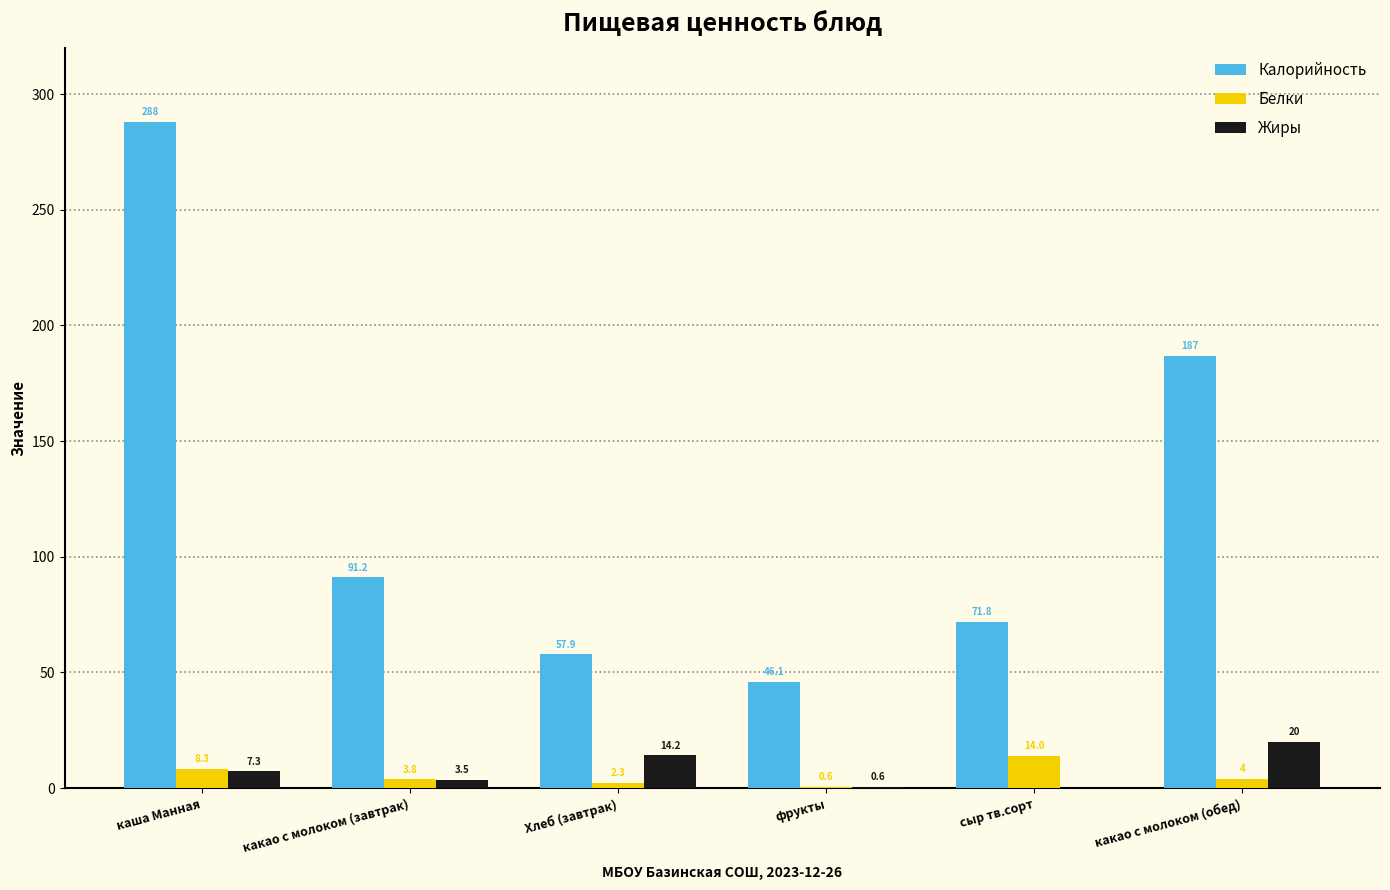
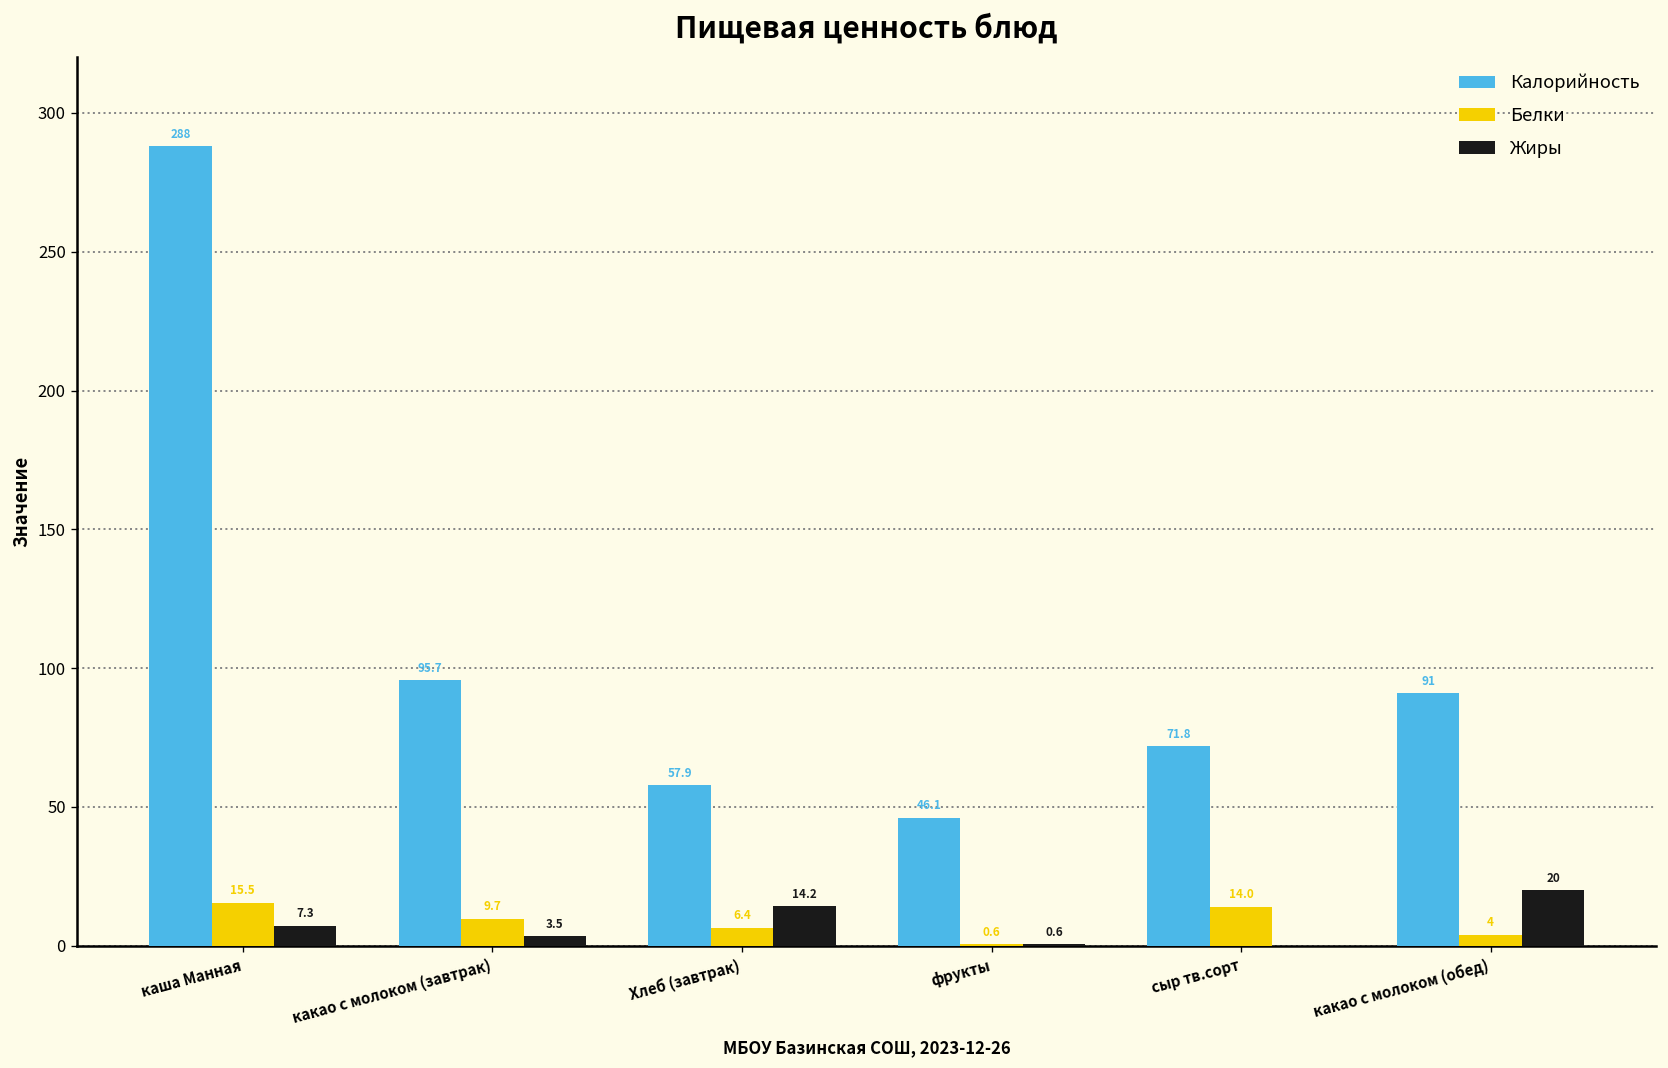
Белки, каша Манная: 8.3 -> 15.5
Калорийность, какао с молоком (завтрак): 91.2 -> 95.7
Белки, какао с молоком (завтрак): 3.8 -> 9.7
Белки, Хлеб (завтрак): 2.3 -> 6.4
Калорийность, какао с молоком (обед): 187 -> 91
